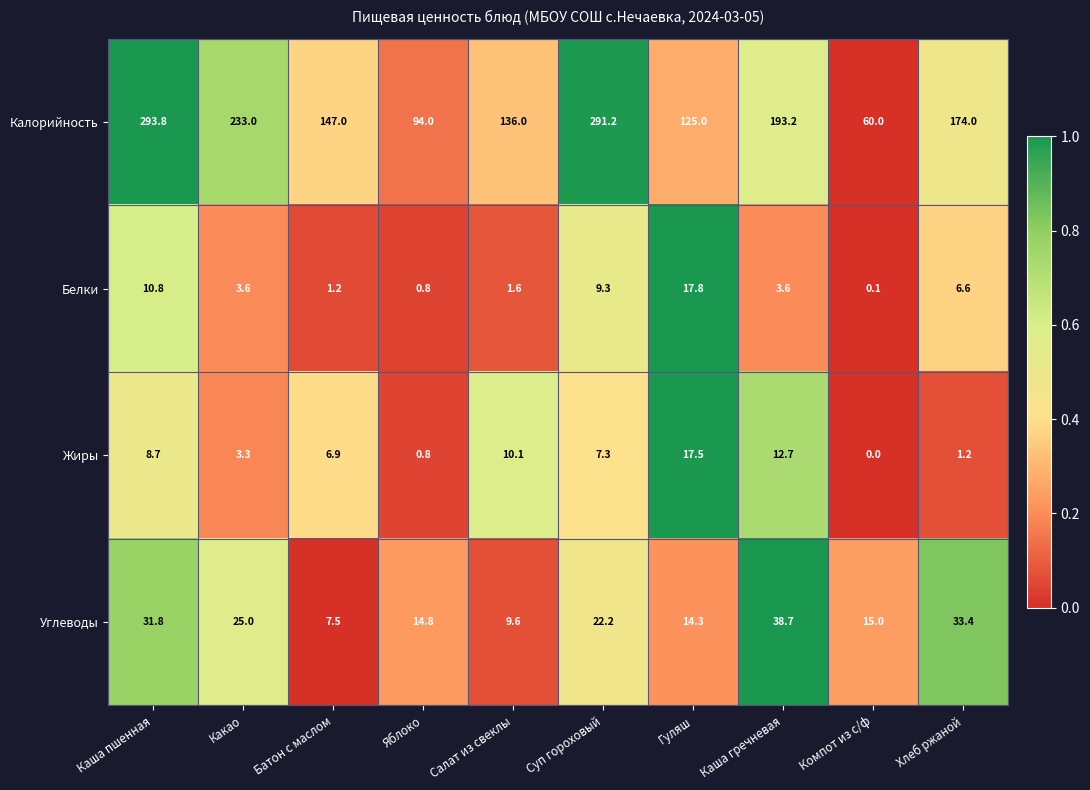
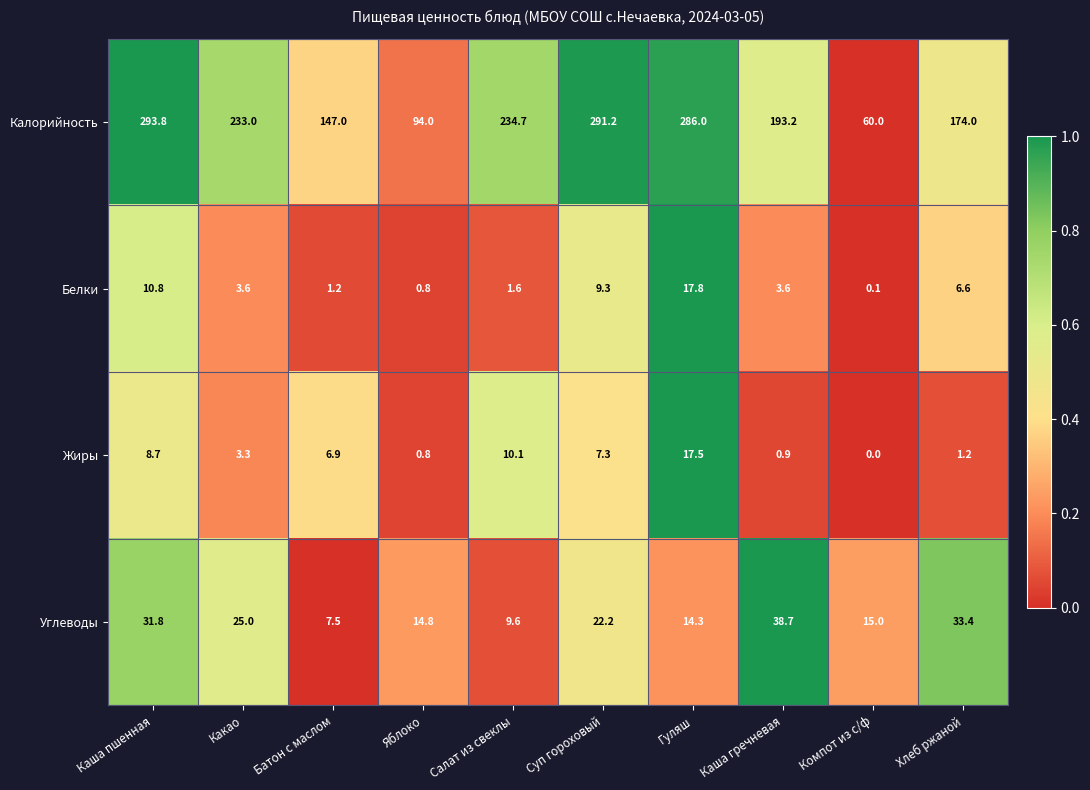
Калорийность, Салат из свеклы: 136.0 -> 234.7
Калорийность, Гуляш: 125.0 -> 286.0
Жиры, Каша гречневая: 12.7 -> 0.9
